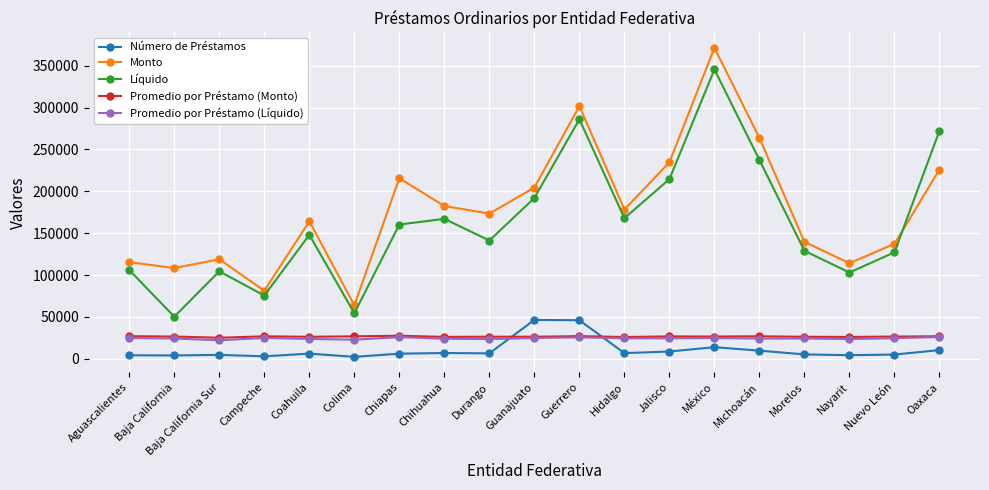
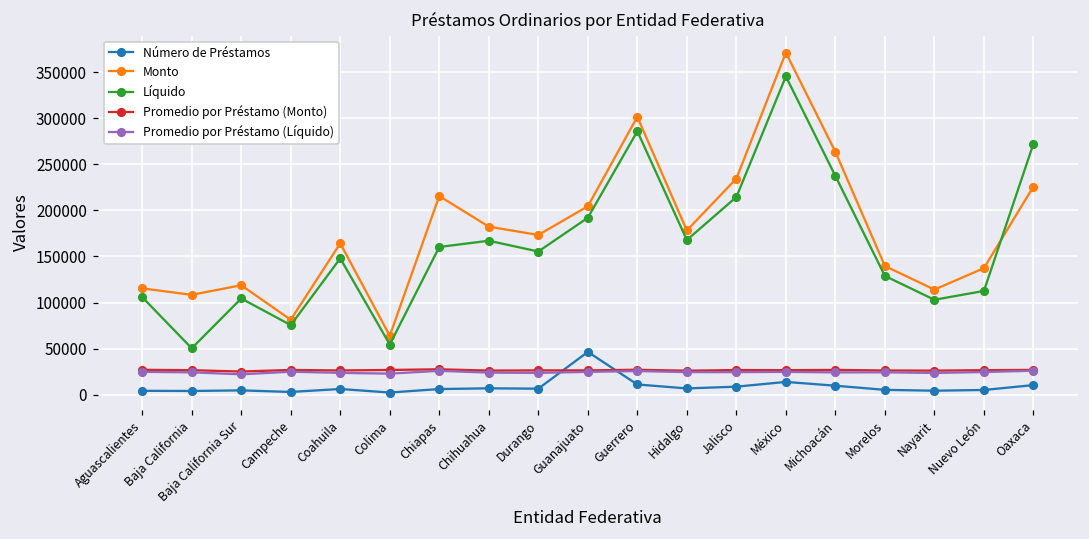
Líquido, Durango: 140000 -> 160000
Número de Préstamos, Guerrero: 50000 -> 10000
Líquido, Nuevo León: 130000 -> 110000
